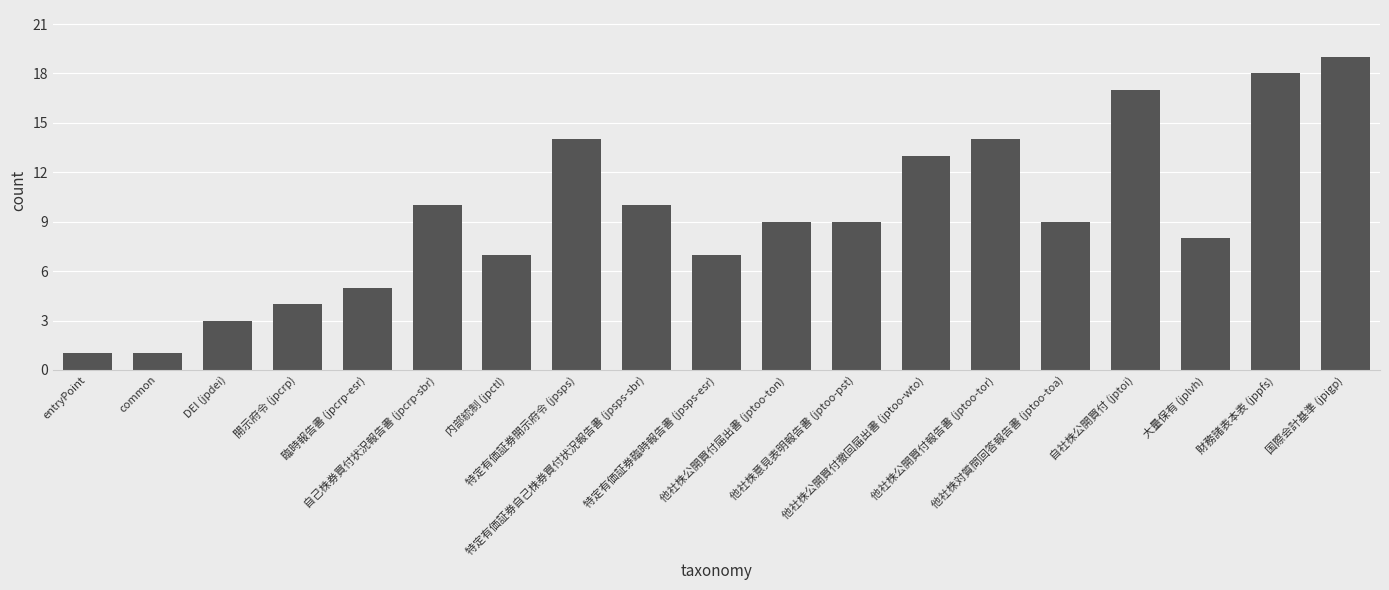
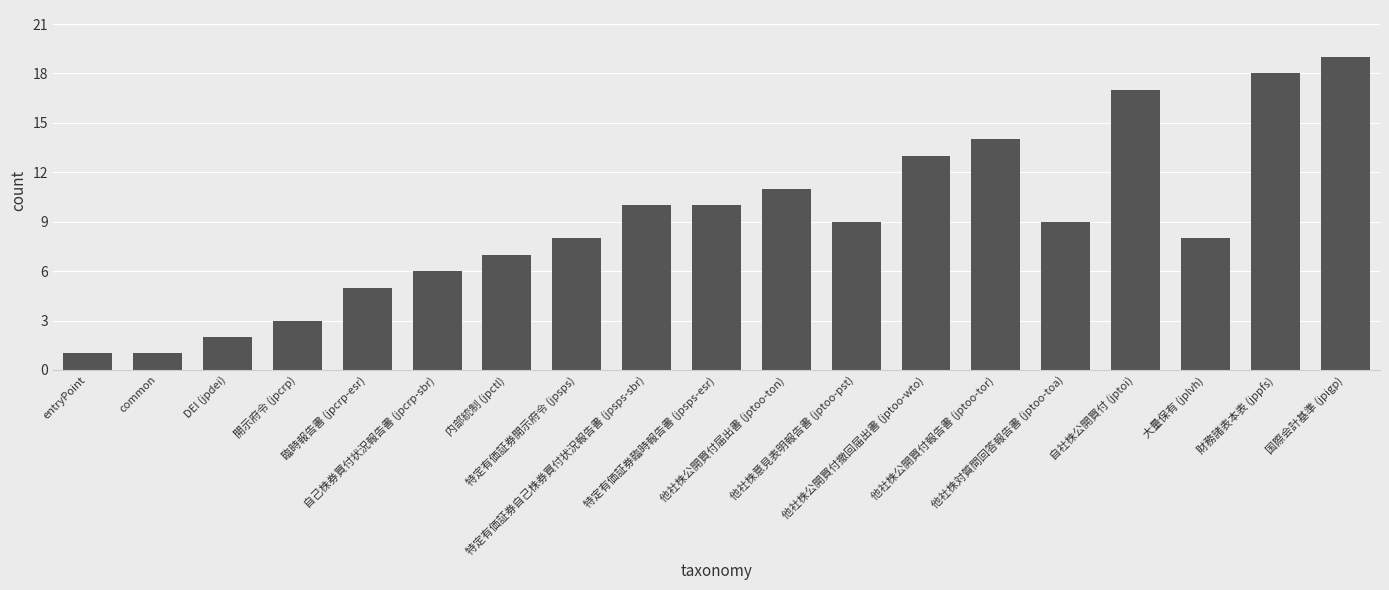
DEI (jpdei): 3 -> 2
開示府令 (jpcrp): 4 -> 3
自己株券買付状況報告書 (jpcrp-sbr): 10 -> 6
特定有価証券開示府令 (jpsps): 14 -> 8
特定有価証券臨時報告書 (jpsps-esr): 7 -> 10
他社株公開買付届出書 (jptoo-ton): 9 -> 11
